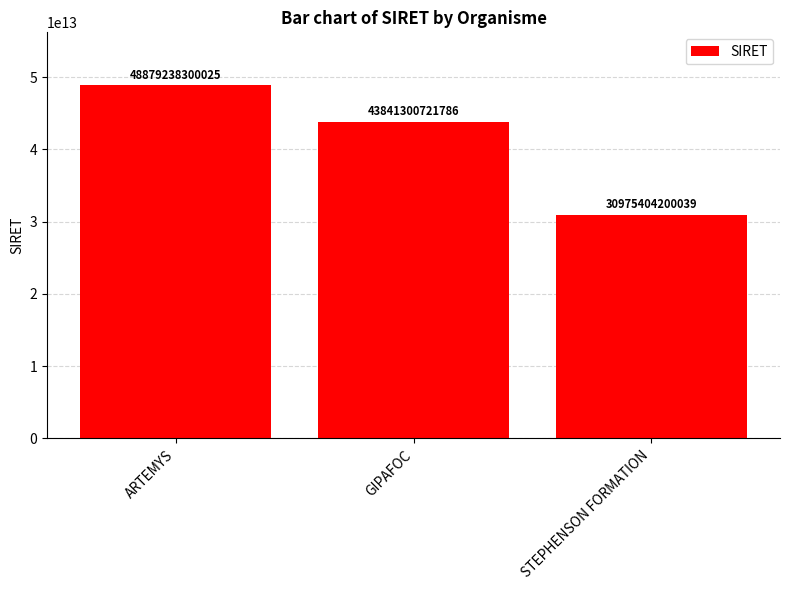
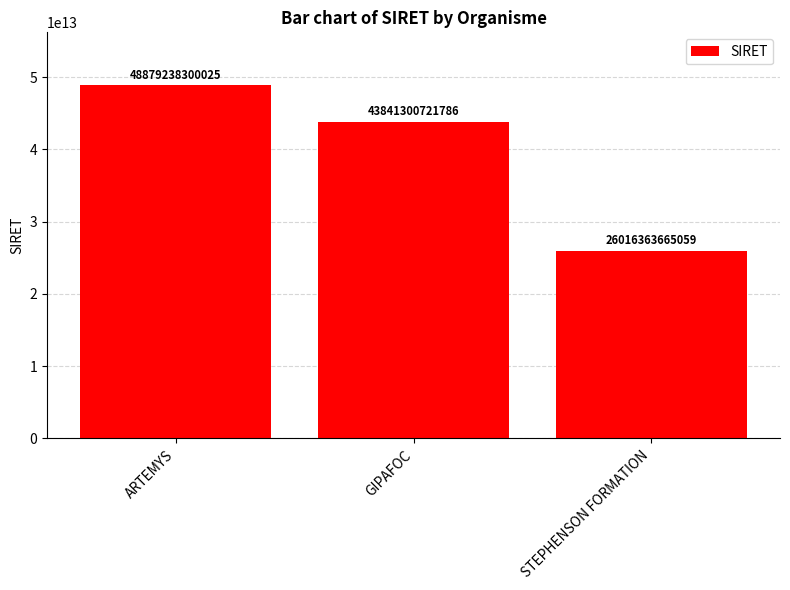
STEPHENSON FORMATION: 30975404200039 -> 26016363665059
